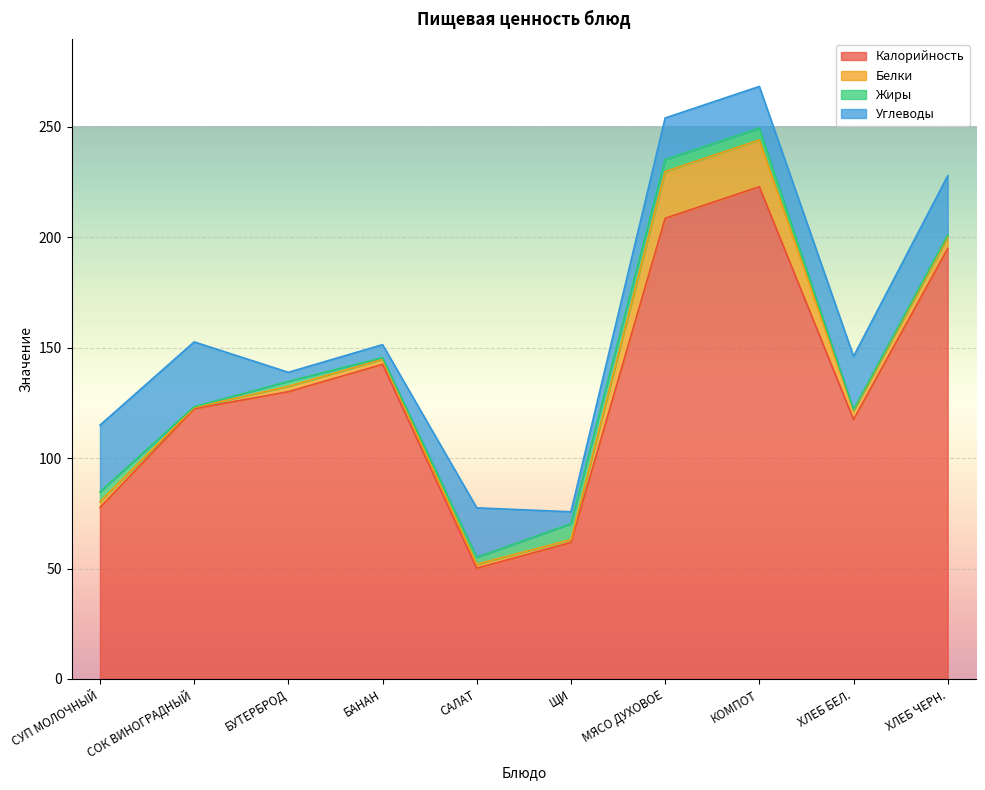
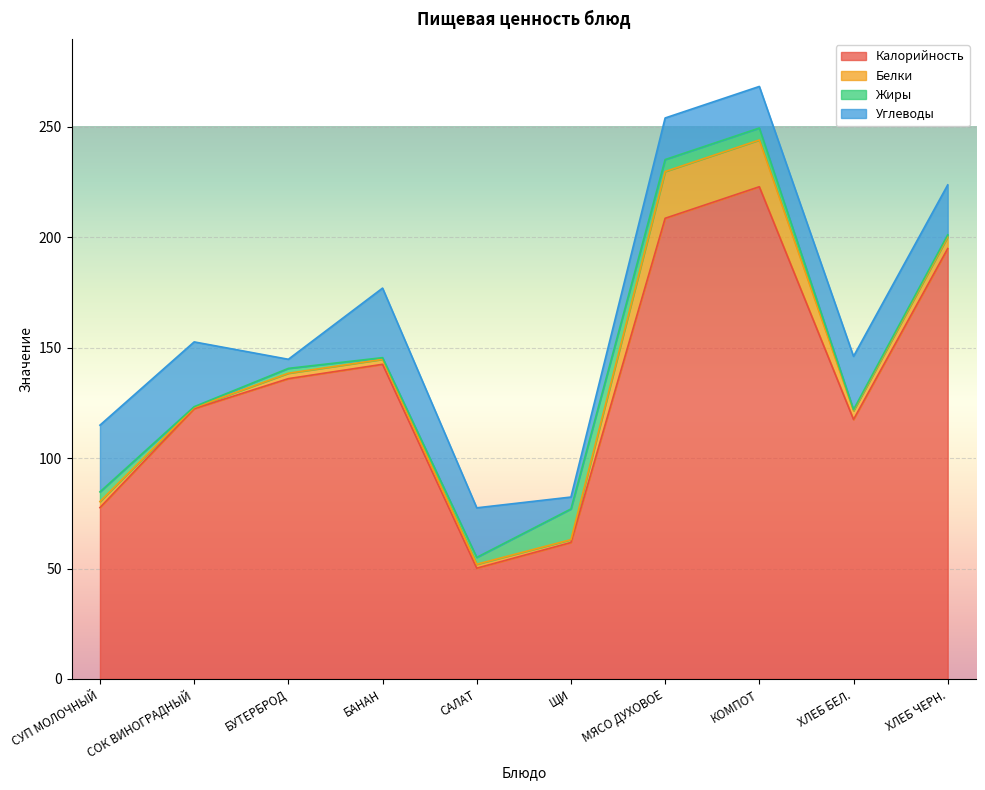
Калорийность, БУТЕРБРОД: 130 -> 136
Углеводы, БАНАН: 6 -> 32
Жиры, ЩИ: 7 -> 14
Углеводы, ХЛЕБ ЧЕРН.: 27 -> 23
